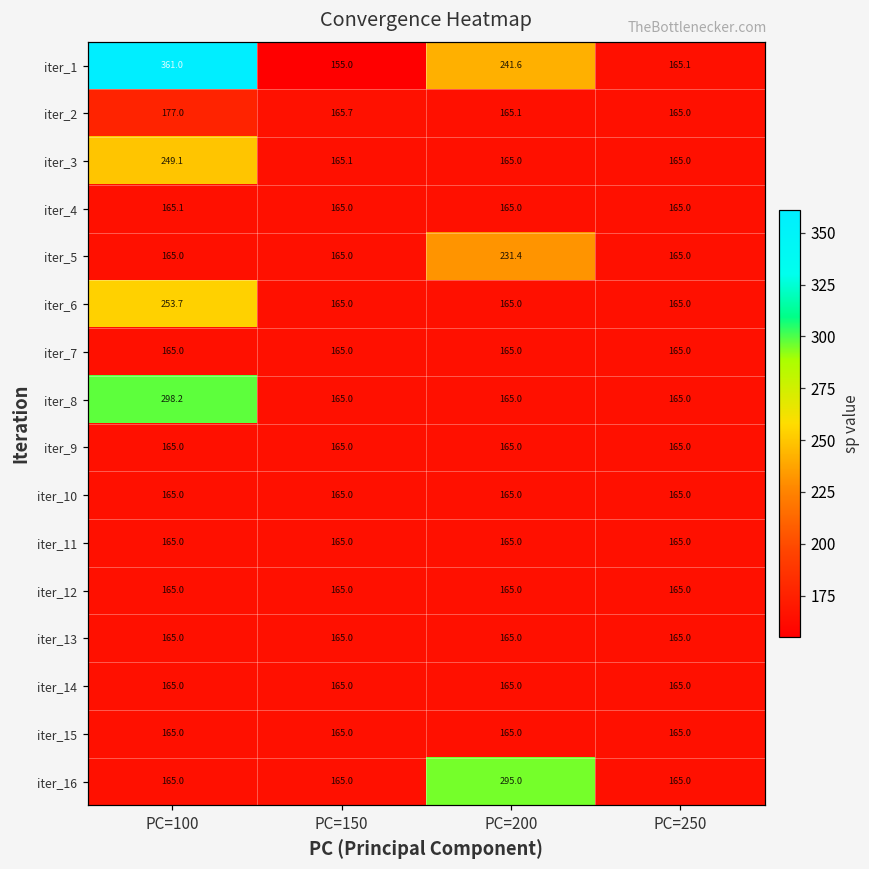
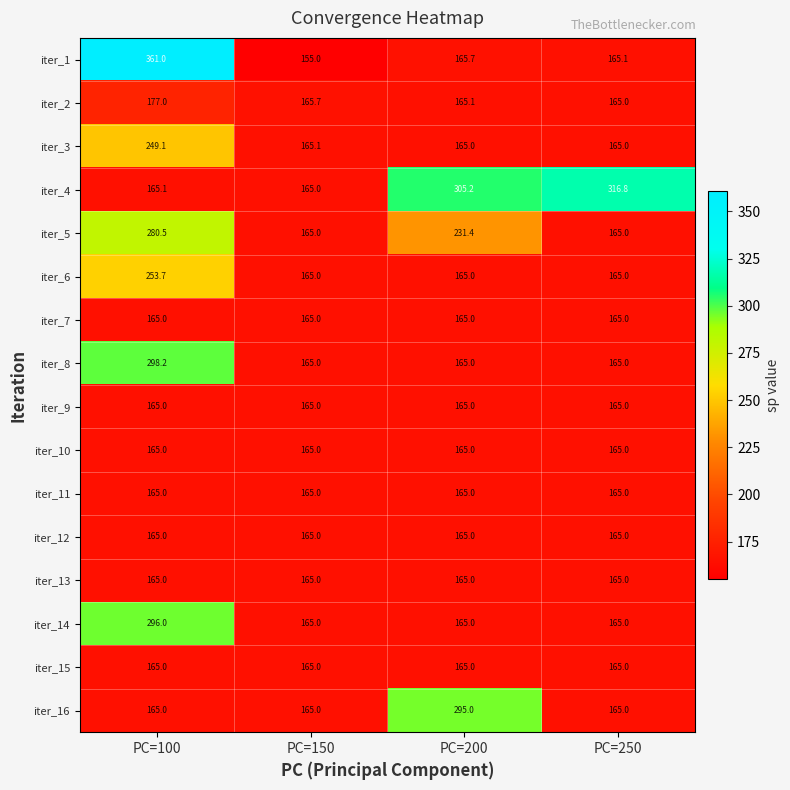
iter_1, PC=200: 241.6 -> 165.7
iter_4, PC=200: 165.0 -> 305.2
iter_4, PC=250: 165.0 -> 316.8
iter_5, PC=100: 165.0 -> 280.5
iter_14, PC=100: 165.0 -> 296.0
